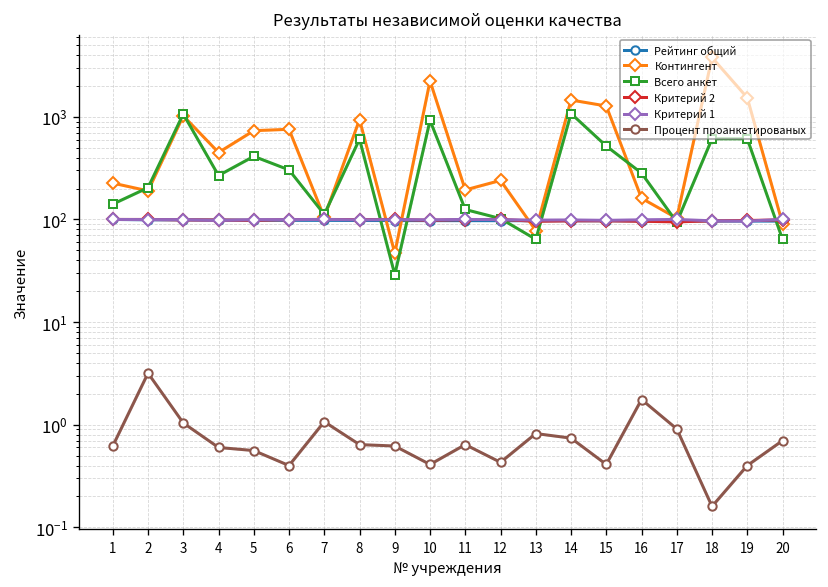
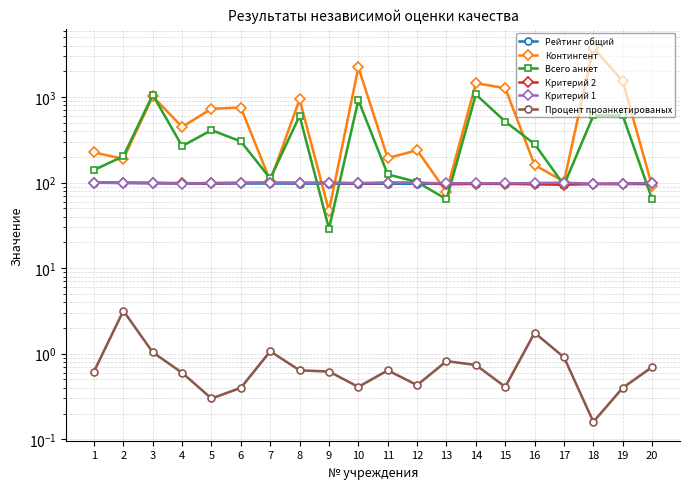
Процент проанкетированых, 5: 0.6 -> 0.30
